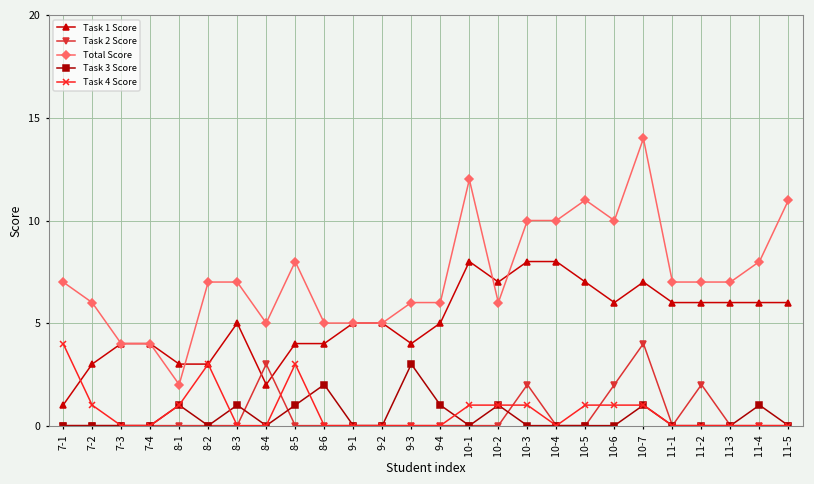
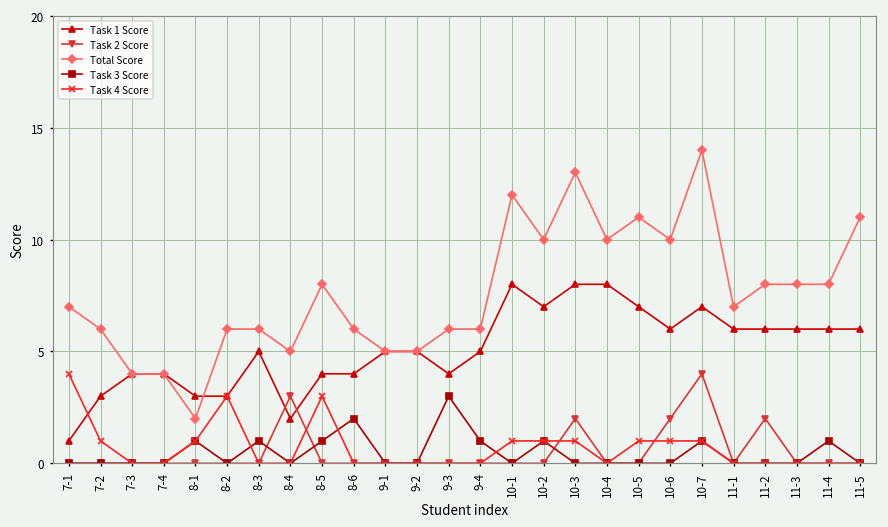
Total Score, 8-2: 7 -> 6
Total Score, 8-3: 7 -> 6
Total Score, 8-6: 5 -> 6
Total Score, 10-2: 6 -> 10
Total Score, 10-3: 10 -> 13
Total Score, 11-2: 7 -> 8
Total Score, 11-3: 7 -> 8
